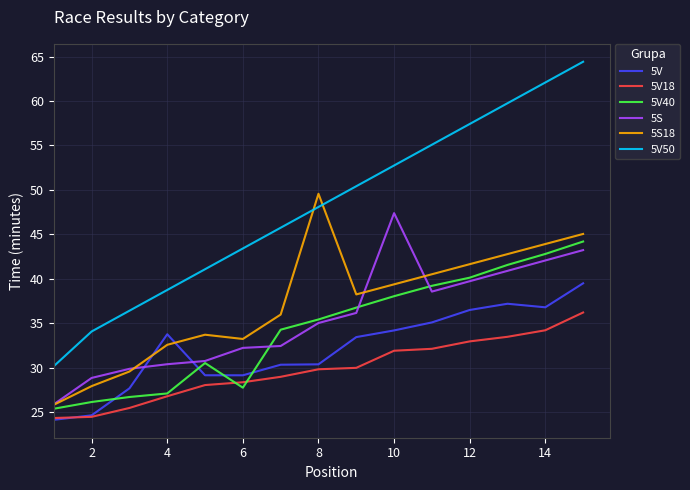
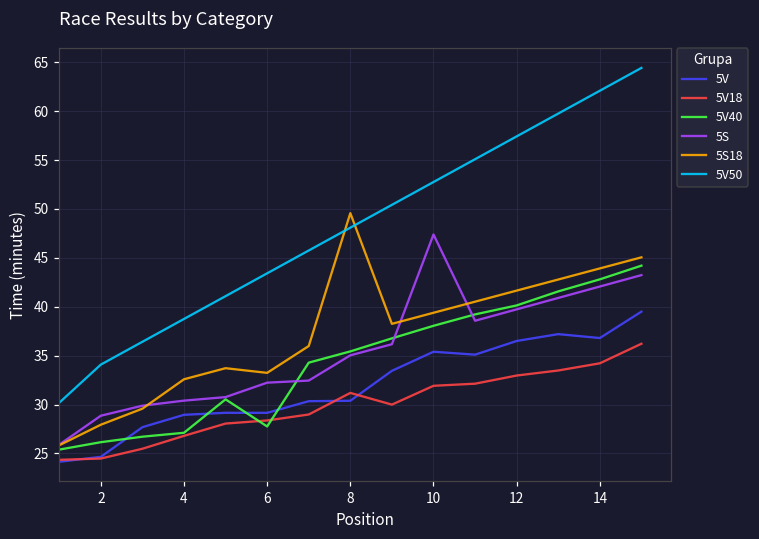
5V, 4: 34 -> 29
5V18, 8: 30 -> 31
5V, 10: 34 -> 35
